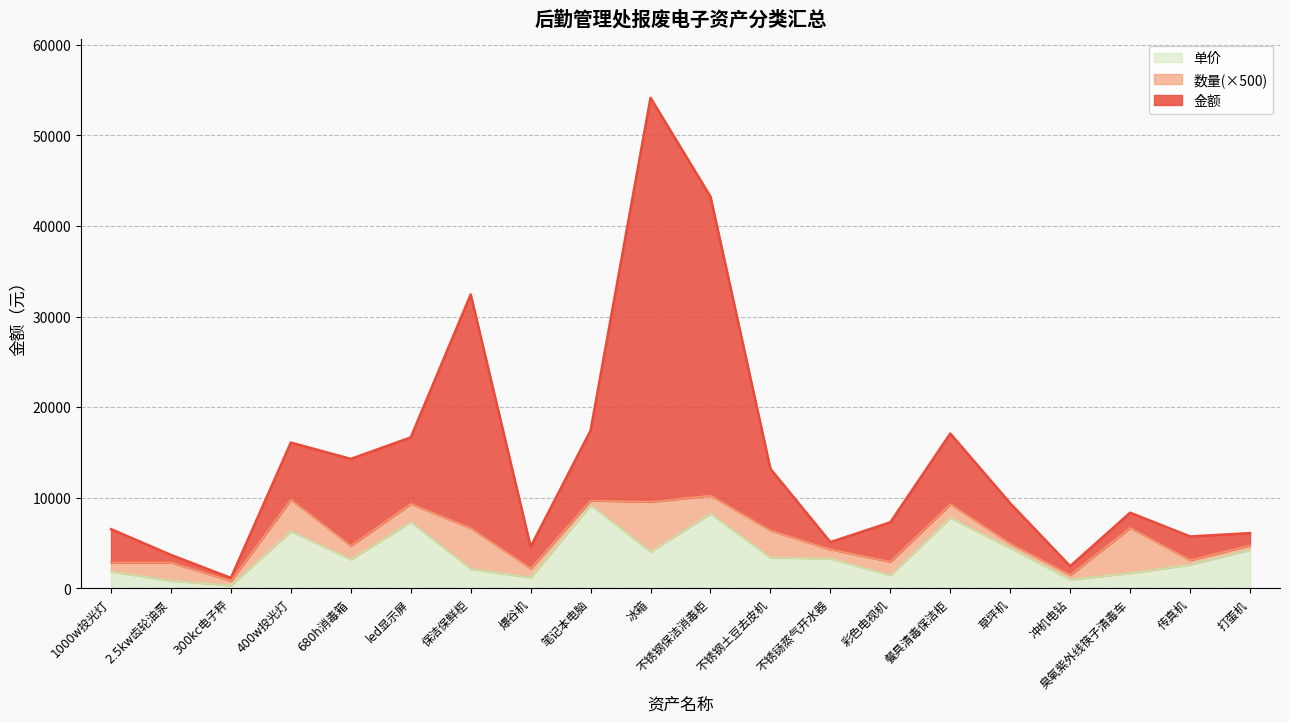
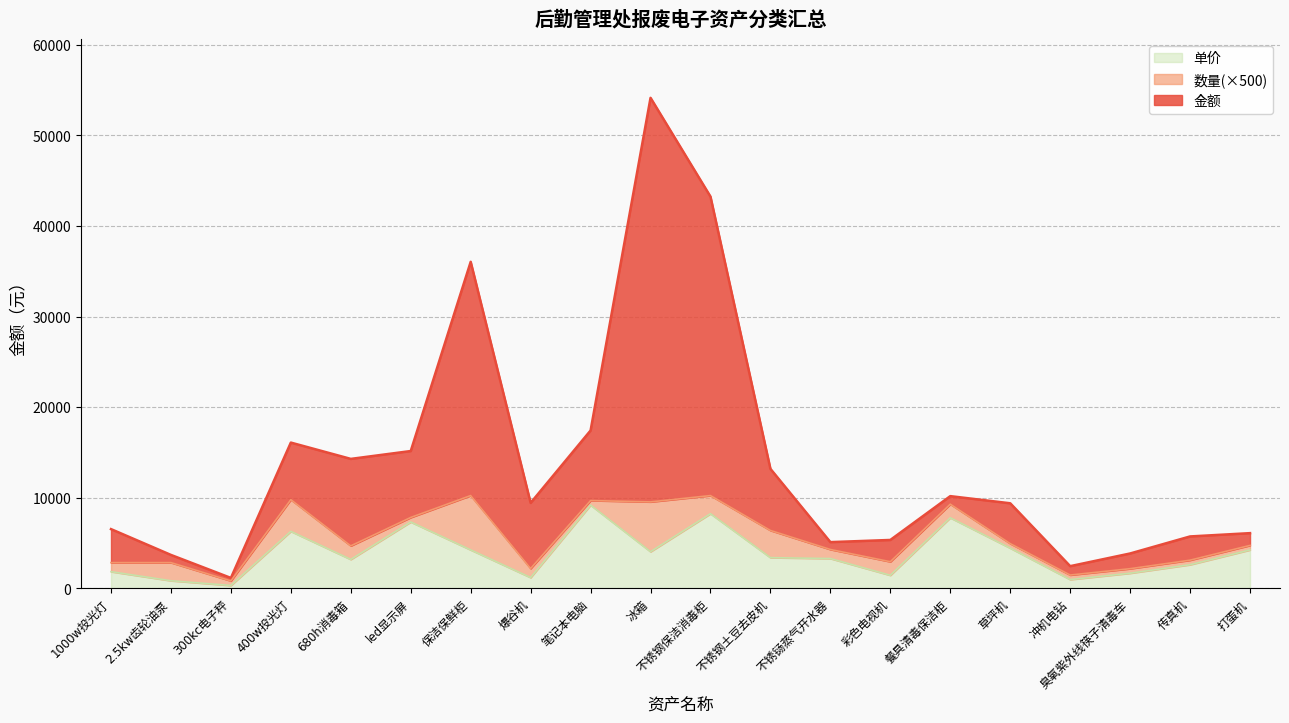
数量(×500), led显示屏: 2000 -> 1000
单价, 保洁保鲜柜: 2000 -> 4000
数量(×500), 保洁保鲜柜: 5000 -> 6000
金额, 爆谷机: 2000 -> 7000
金额, 彩色电视机: 4000 -> 2000
金额, 餐具清毒保洁柜: 8000 -> 1000
数量(×500), 臭氧紫外线筷子清毒车: 5000 -> 1000
